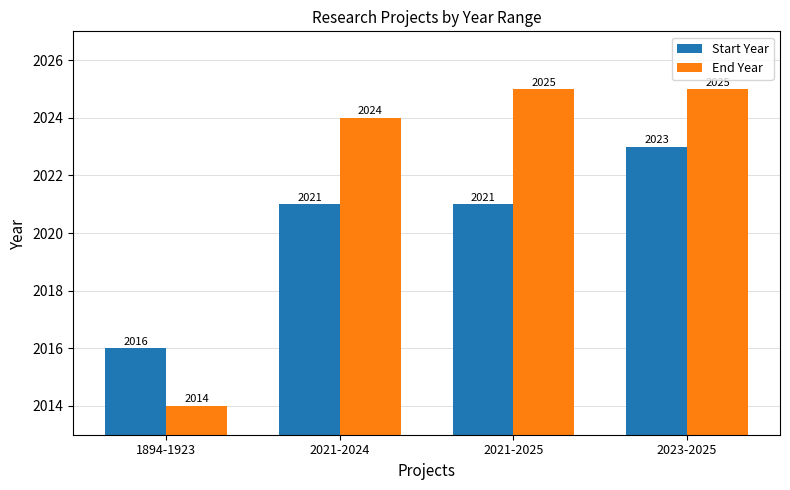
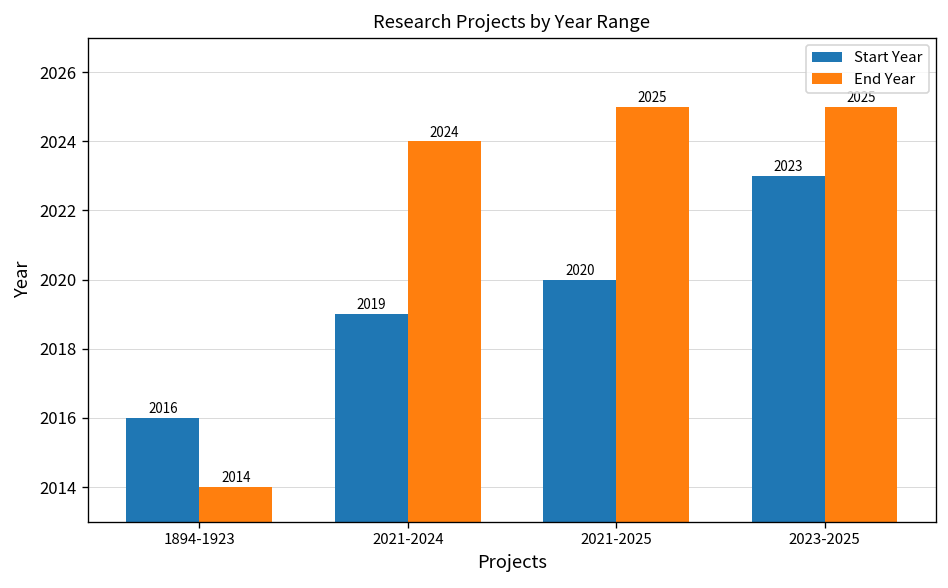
Start Year, 2021-2024: 2021 -> 2019
Start Year, 2021-2025: 2021 -> 2020
